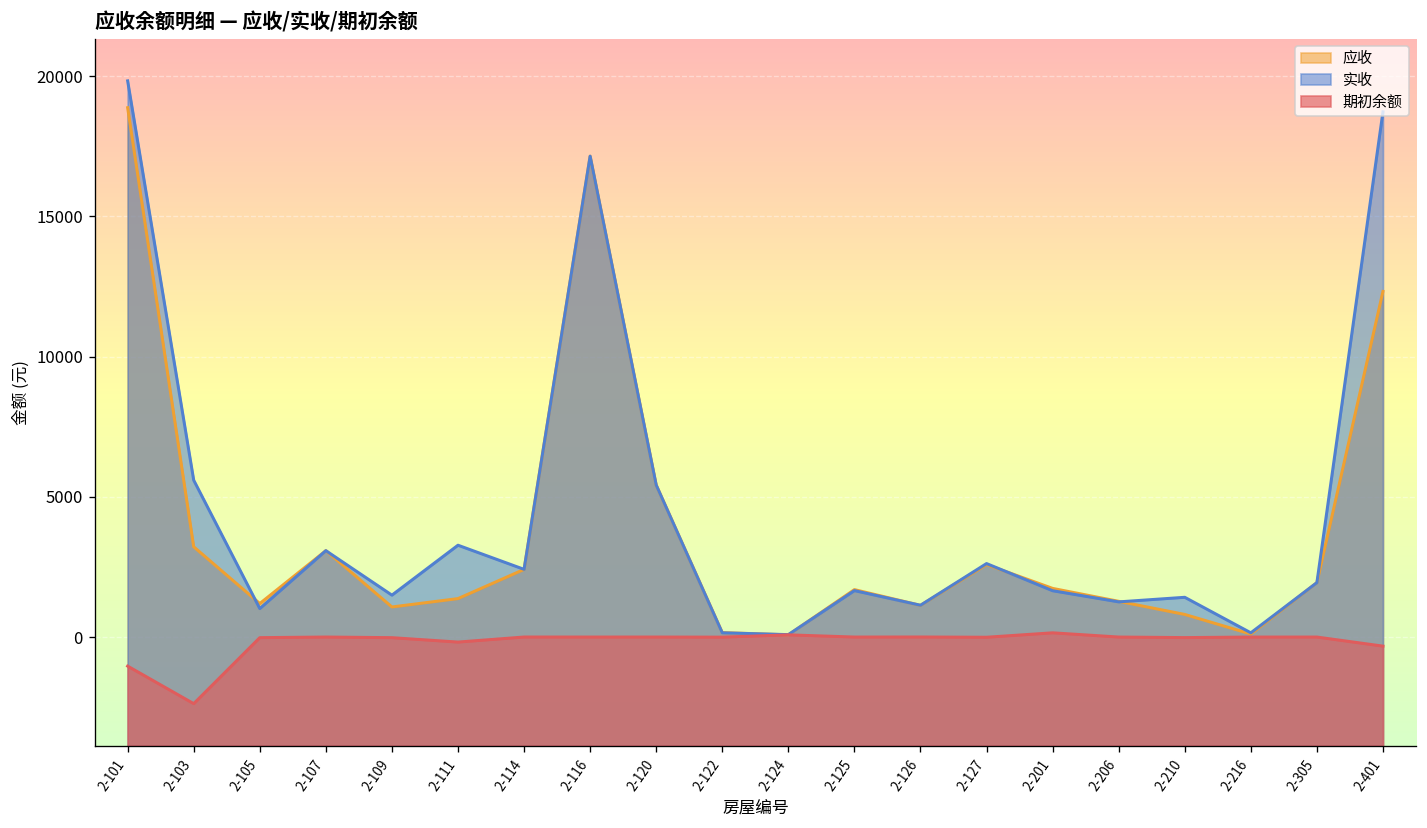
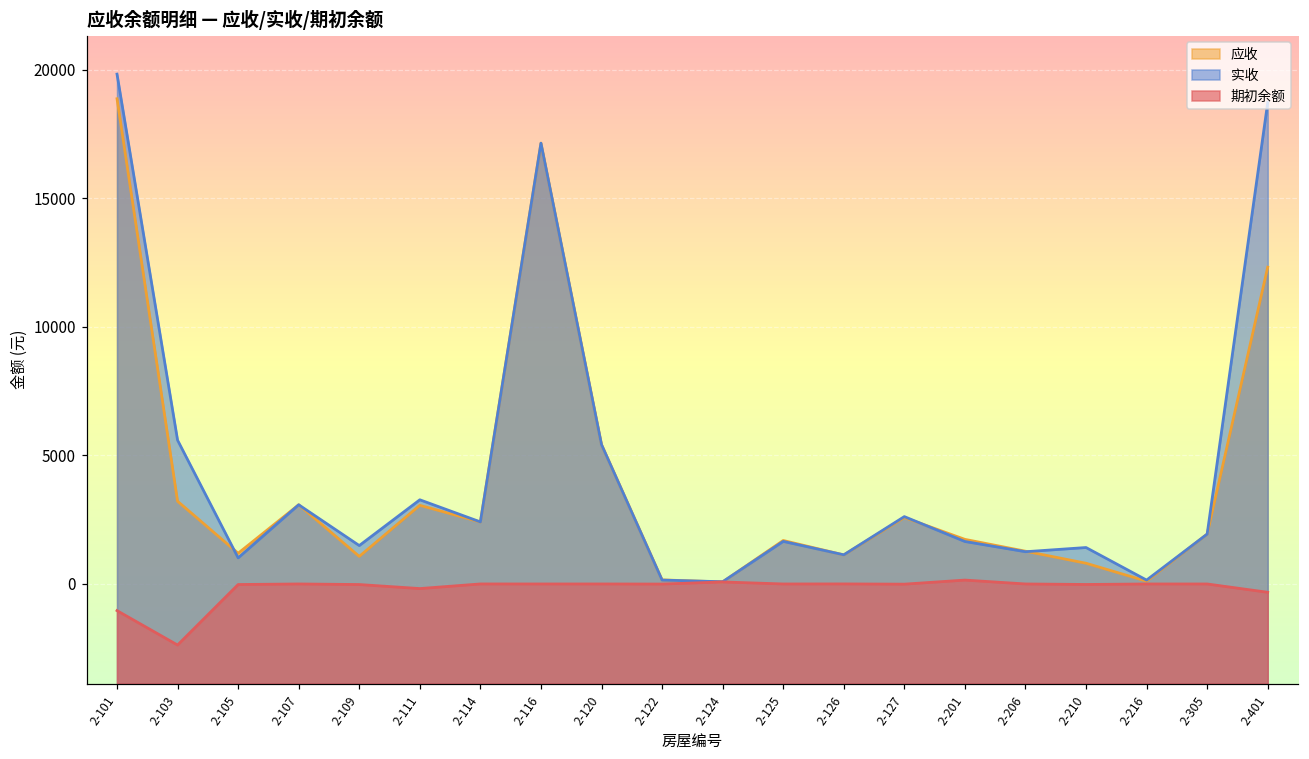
应收, 2-111: 1400 -> 3100
